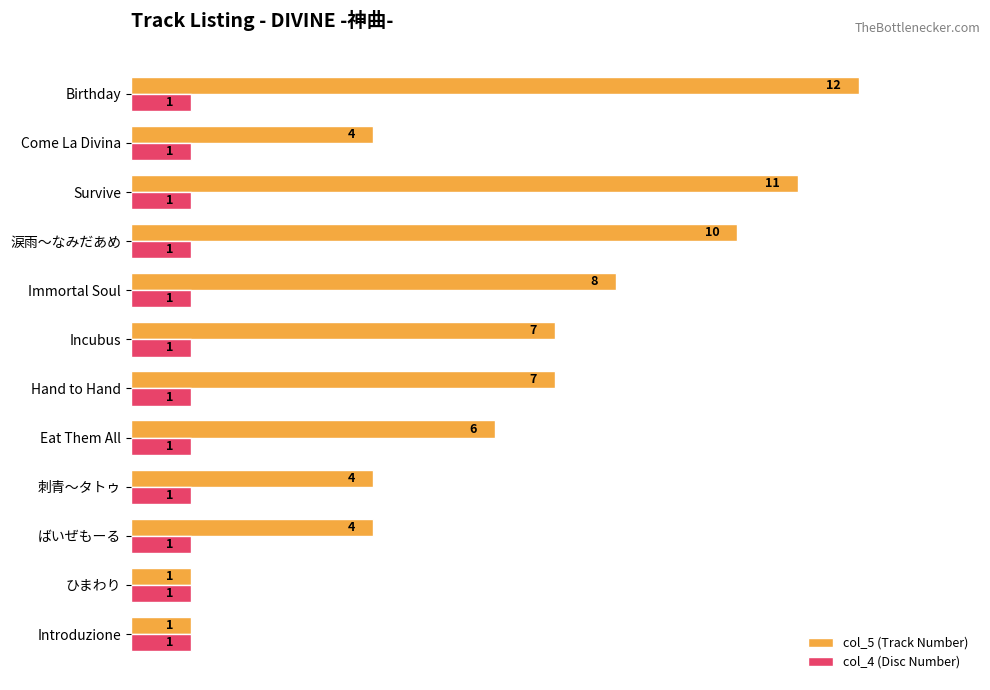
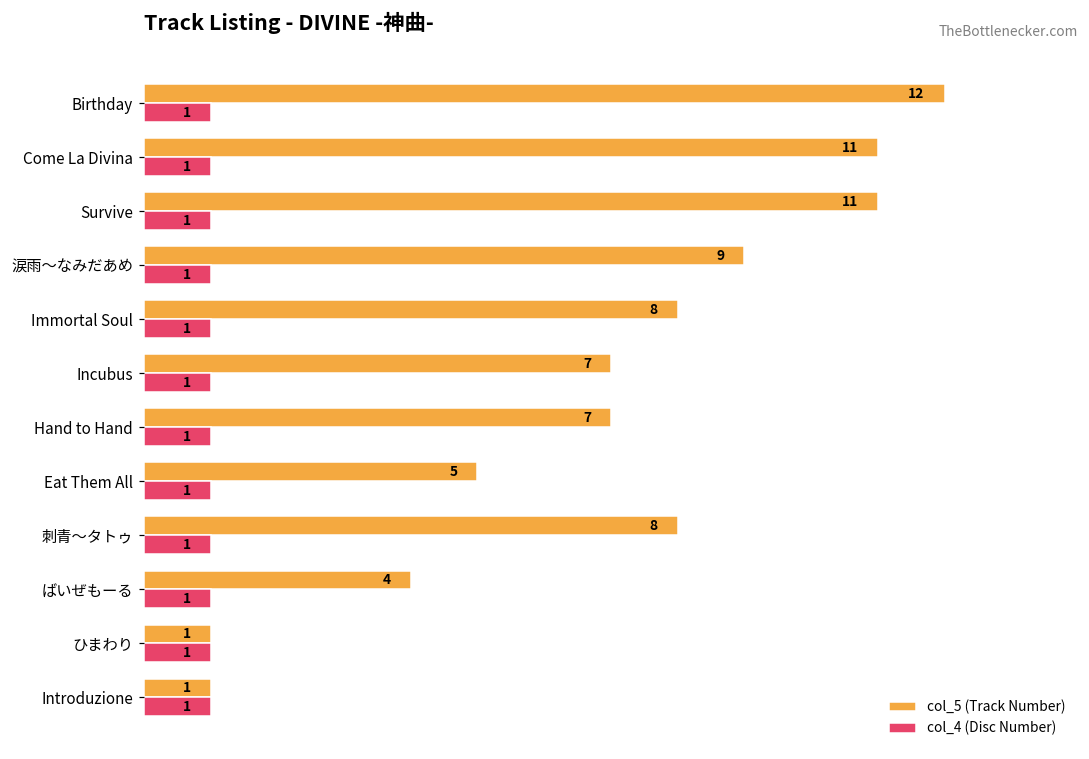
col_5 (Track Number), Come La Divina: 4 -> 11
col_5 (Track Number), 涙雨～なみだあめ: 10 -> 9
col_5 (Track Number), Eat Them All: 6 -> 5
col_5 (Track Number), 刺青～タトゥ: 4 -> 8
